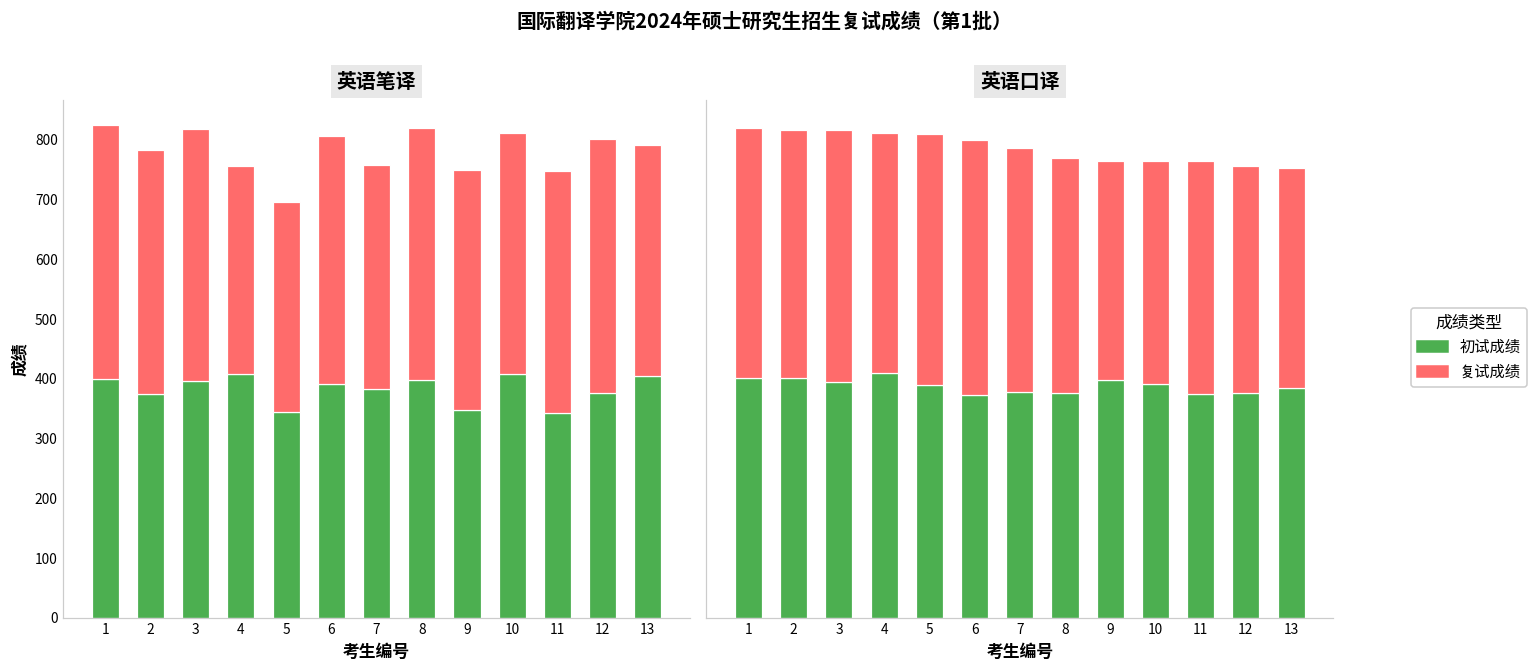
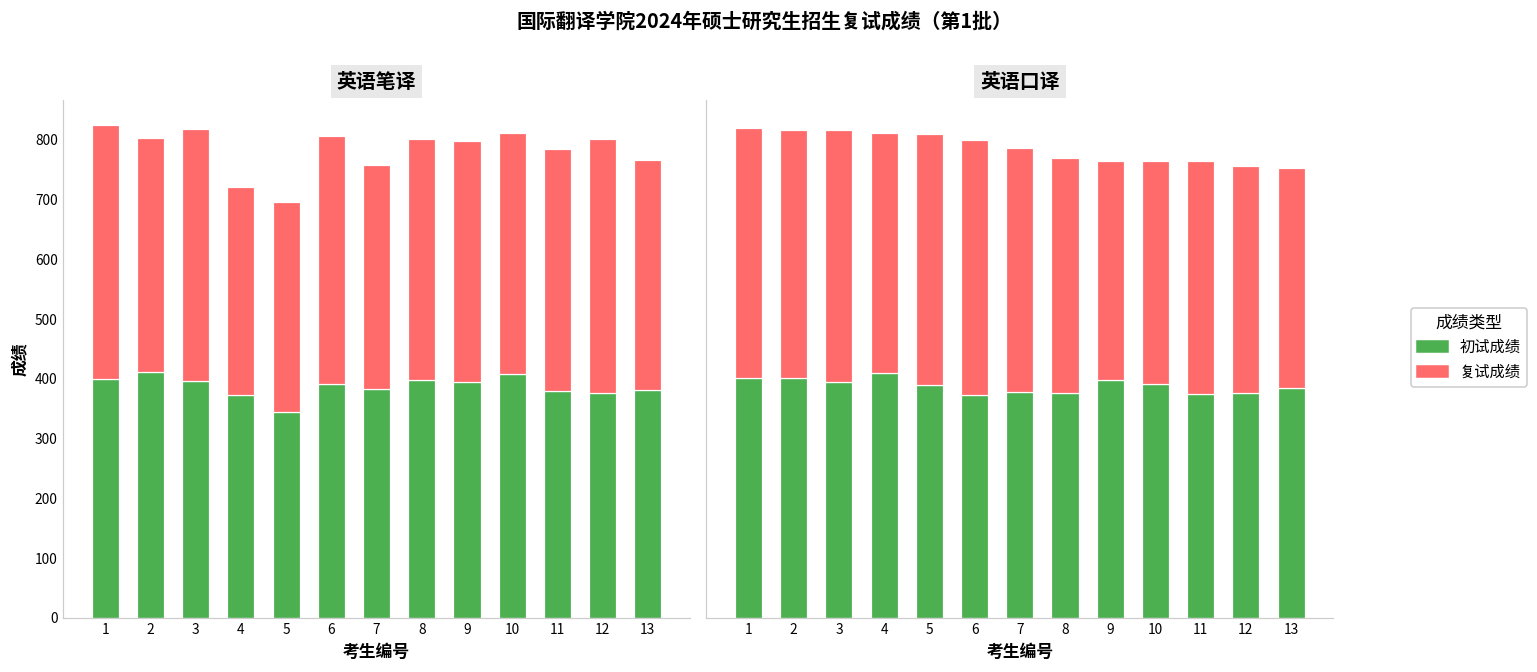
英语笔译, 初试成绩, 2: 370 -> 410
英语笔译, 复试成绩, 2: 410 -> 390
英语笔译, 初试成绩, 4: 410 -> 370
英语笔译, 复试成绩, 8: 420 -> 400
英语笔译, 初试成绩, 9: 350 -> 400
英语笔译, 初试成绩, 11: 340 -> 380
英语笔译, 初试成绩, 13: 410 -> 380
